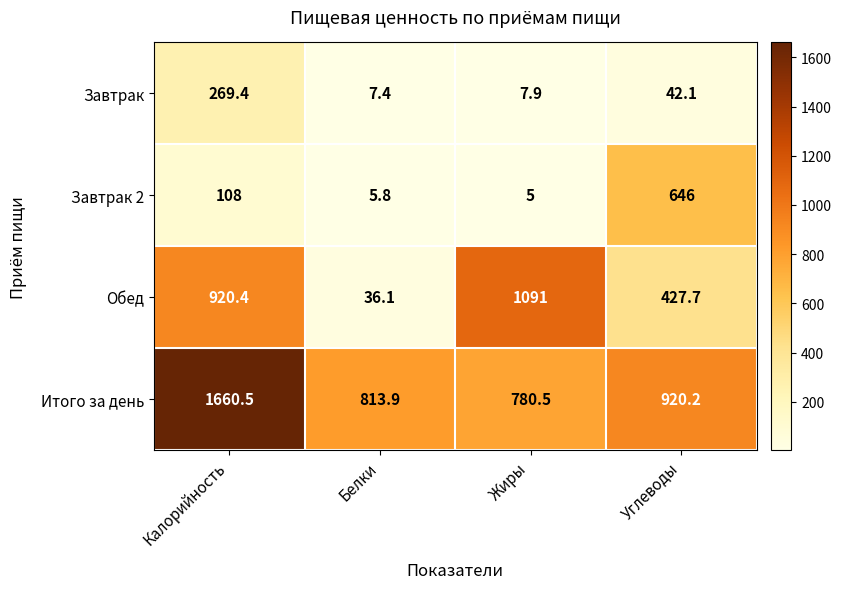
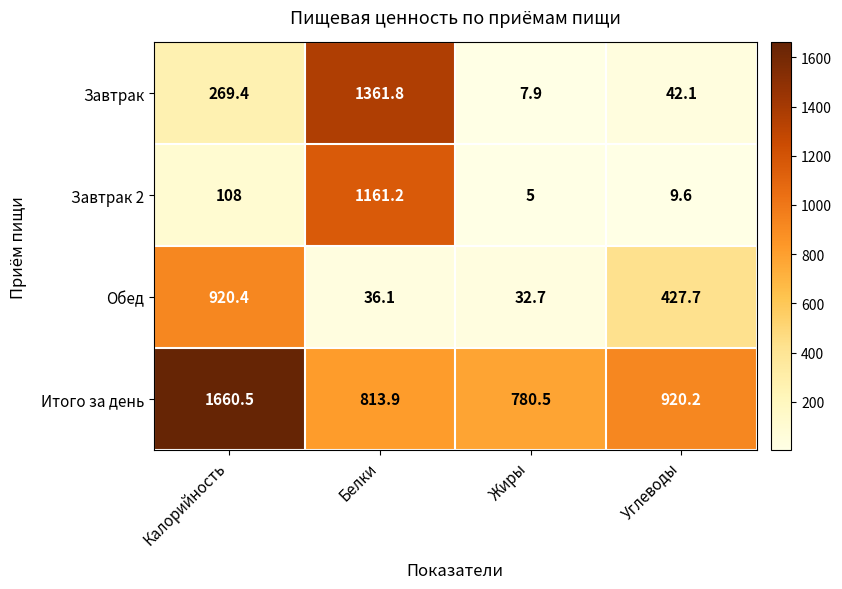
Завтрак, Белки: 7.4 -> 1361.8
Завтрак 2, Белки: 5.8 -> 1161.2
Завтрак 2, Углеводы: 646 -> 9.6
Обед, Жиры: 1091 -> 32.7
